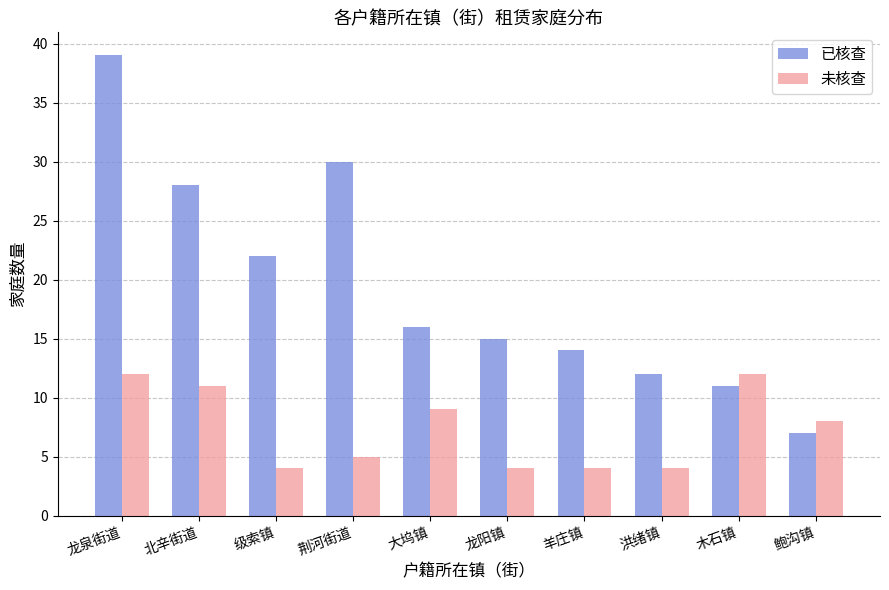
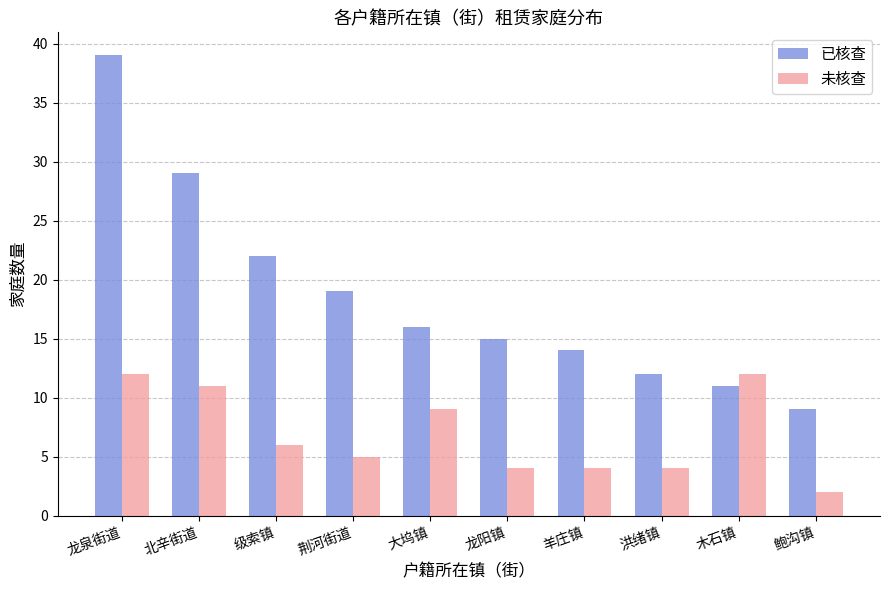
已核查, 北辛街道: 28 -> 29
未核查, 级索镇: 4 -> 6
已核查, 荆河街道: 30 -> 19
已核查, 鲍沟镇: 7 -> 9
未核查, 鲍沟镇: 8 -> 2
